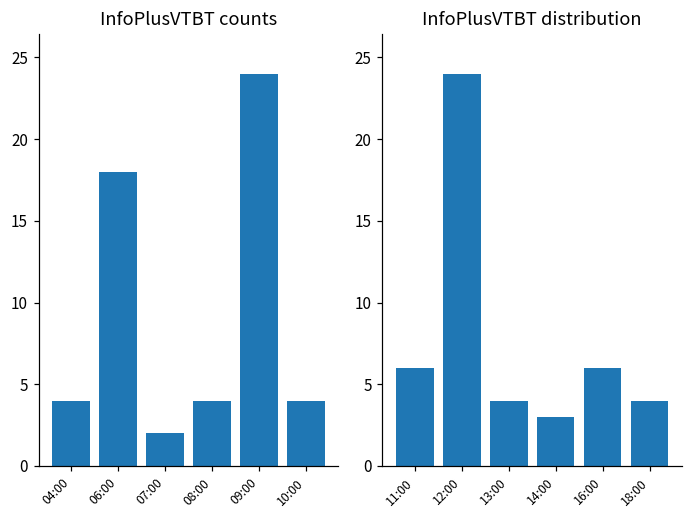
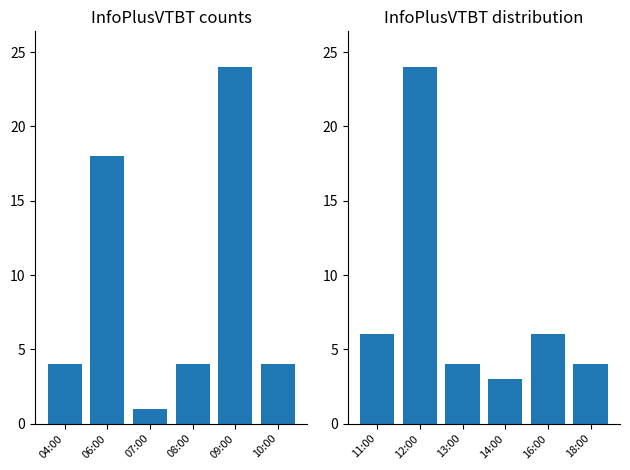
InfoPlusVTBT counts, 07:00: 2 -> 1
